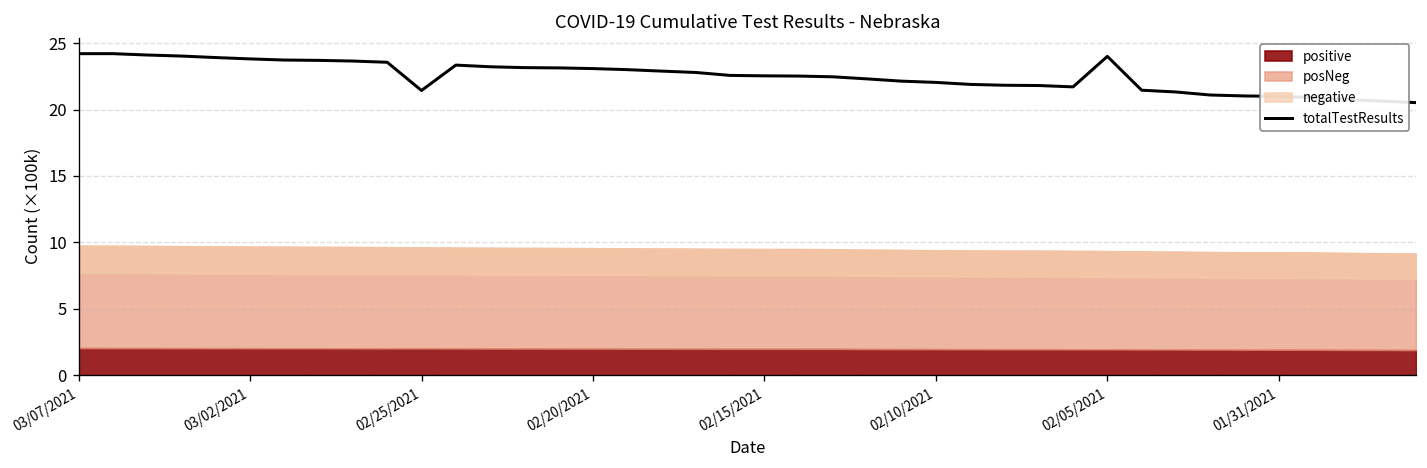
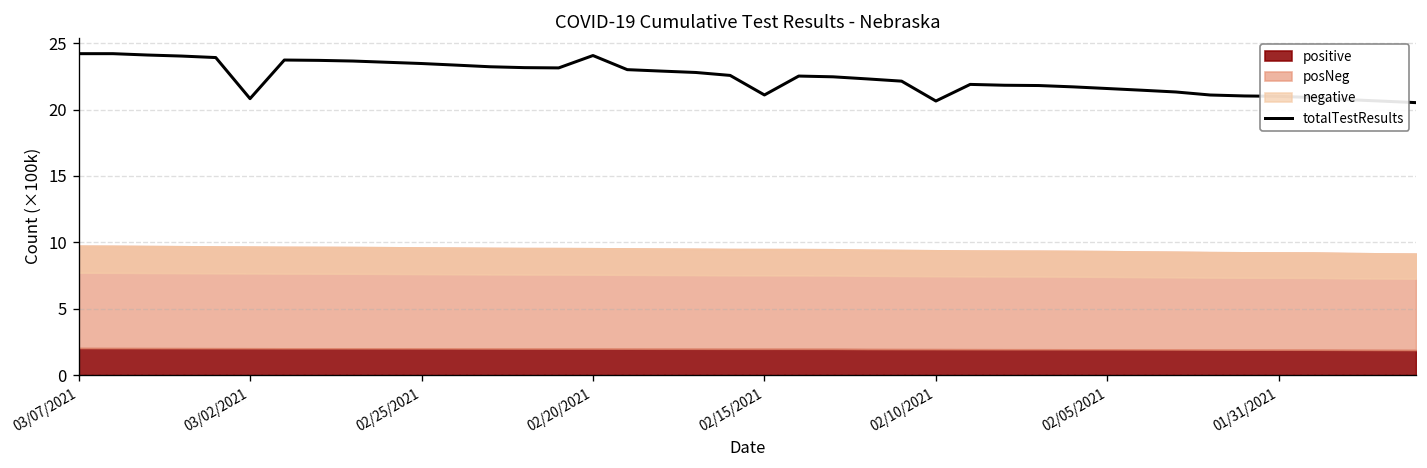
totalTestResults, 03/02/2021: 23.8 -> 20.8
totalTestResults, 02/25/2021: 21.4 -> 23.5
totalTestResults, 02/20/2021: 23.1 -> 24.1
totalTestResults, 02/15/2021: 22.5 -> 21.1
totalTestResults, 02/10/2021: 22.1 -> 20.6
totalTestResults, 02/05/2021: 24.0 -> 21.6
